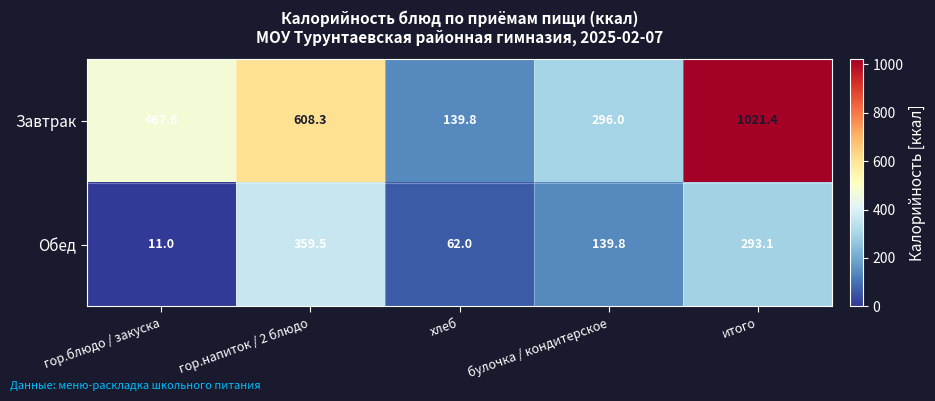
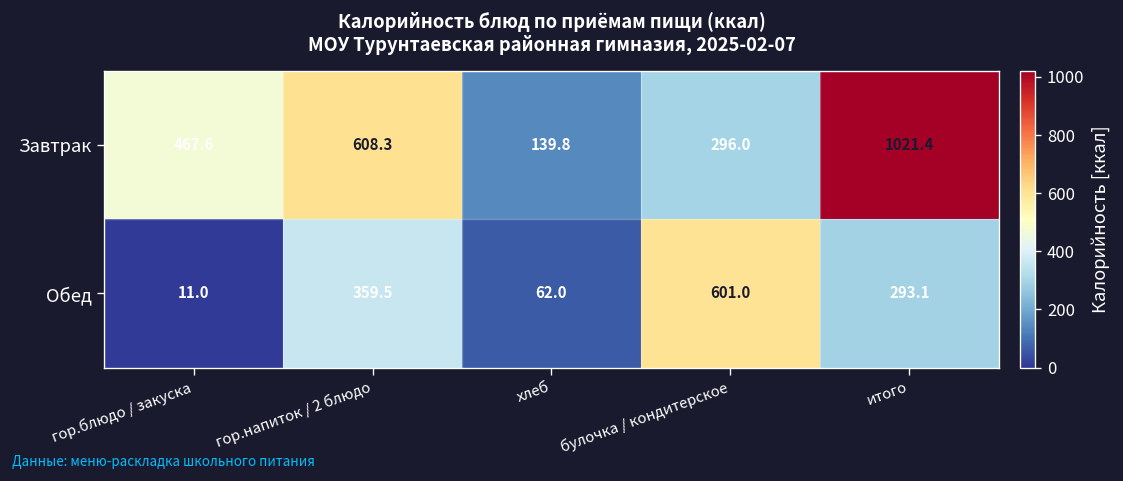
Обед, булочка / кондитерское: 139.8 -> 601.0
